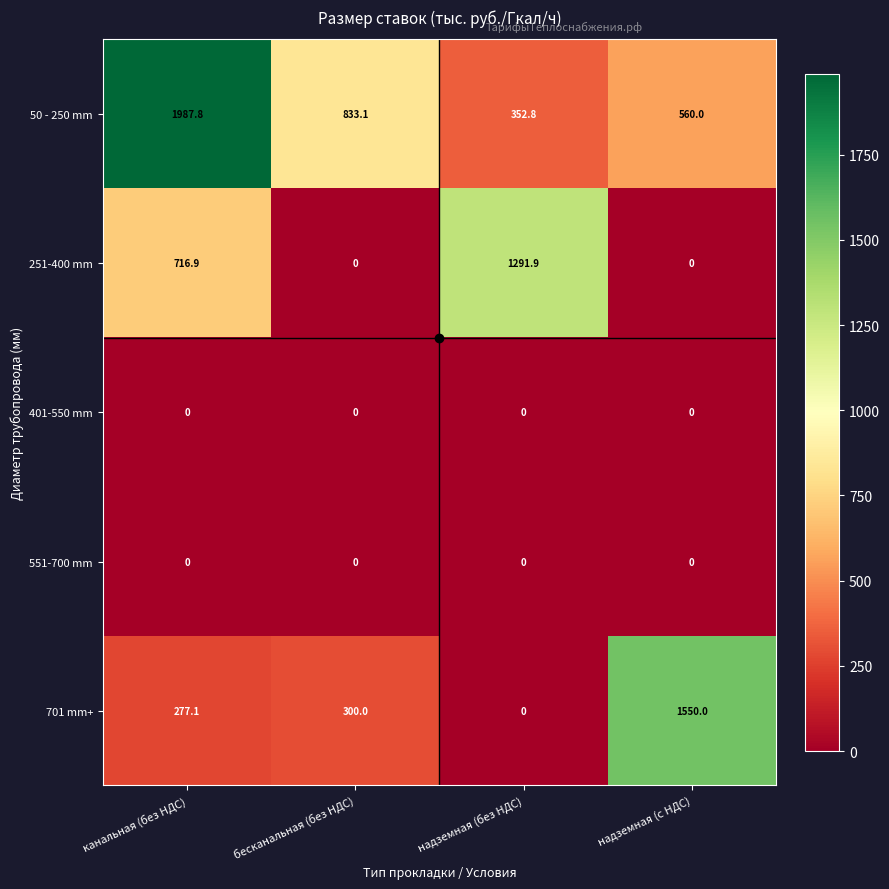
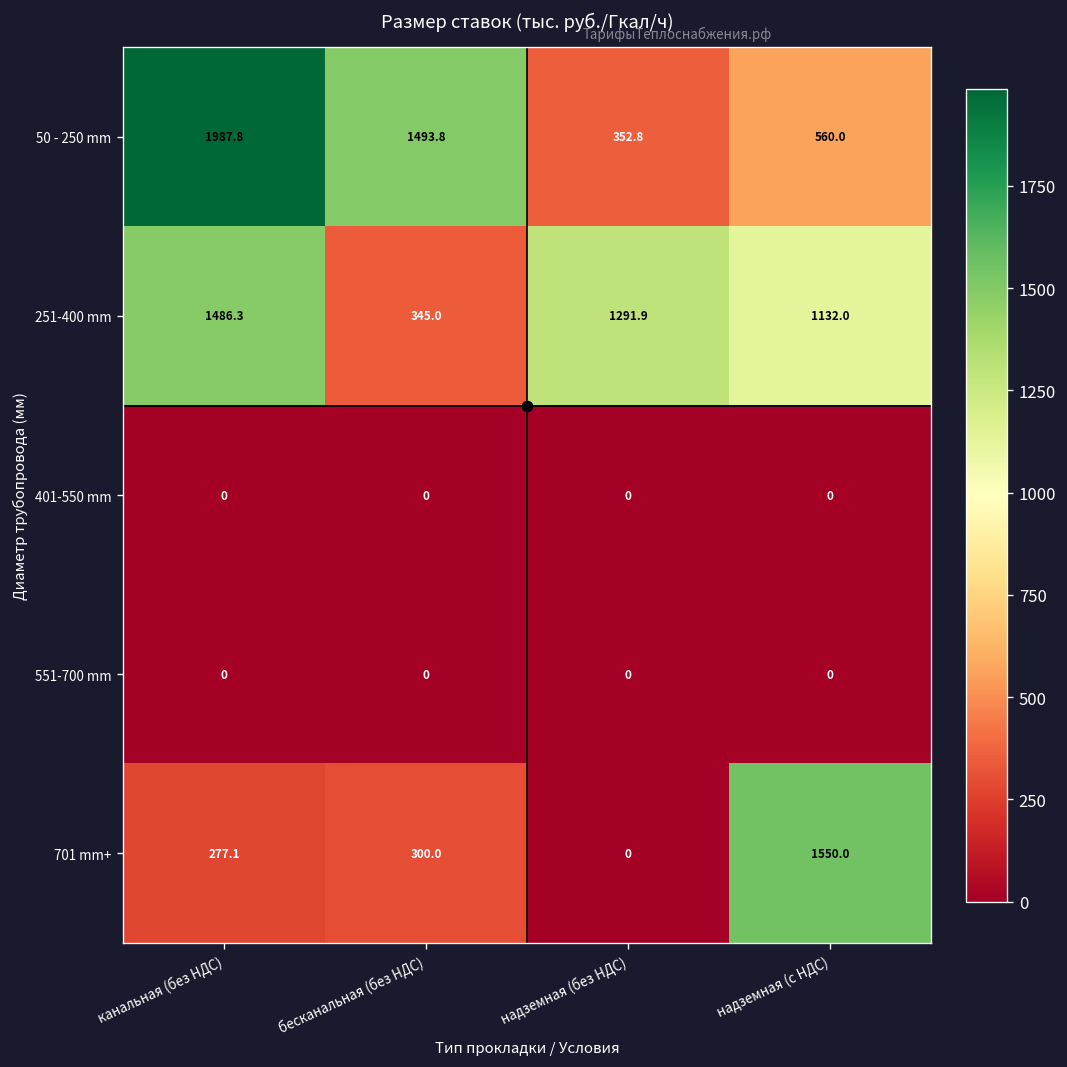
50 - 250 mm, бесканальная (без НДС): 833.1 -> 1493.8
251-400 mm, канальная (без НДС): 716.9 -> 1486.3
251-400 mm, бесканальная (без НДС): 0 -> 345.0
251-400 mm, надземная (с НДС): 0 -> 1132.0
